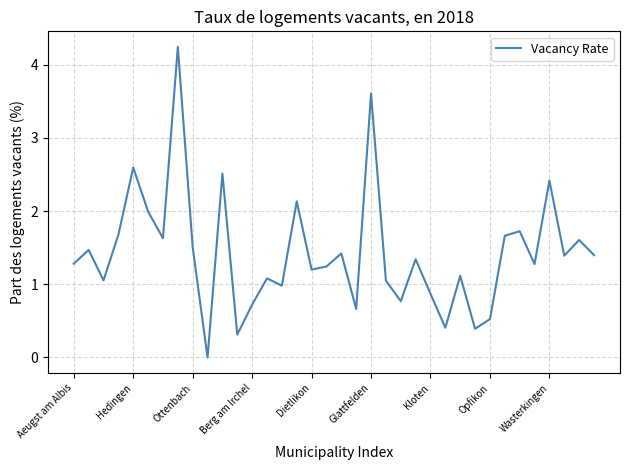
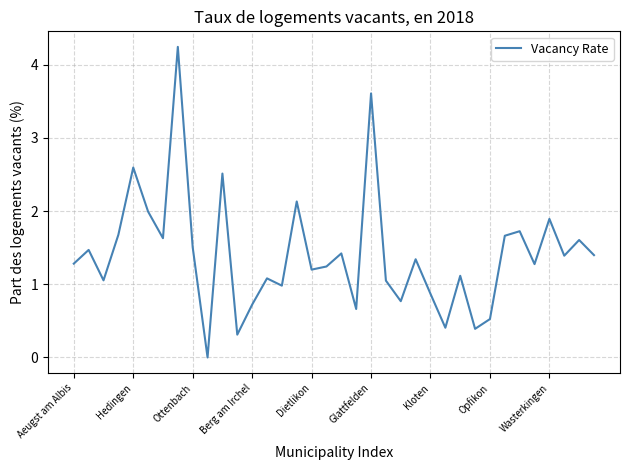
Wasterkingen: 2.4 -> 1.9
